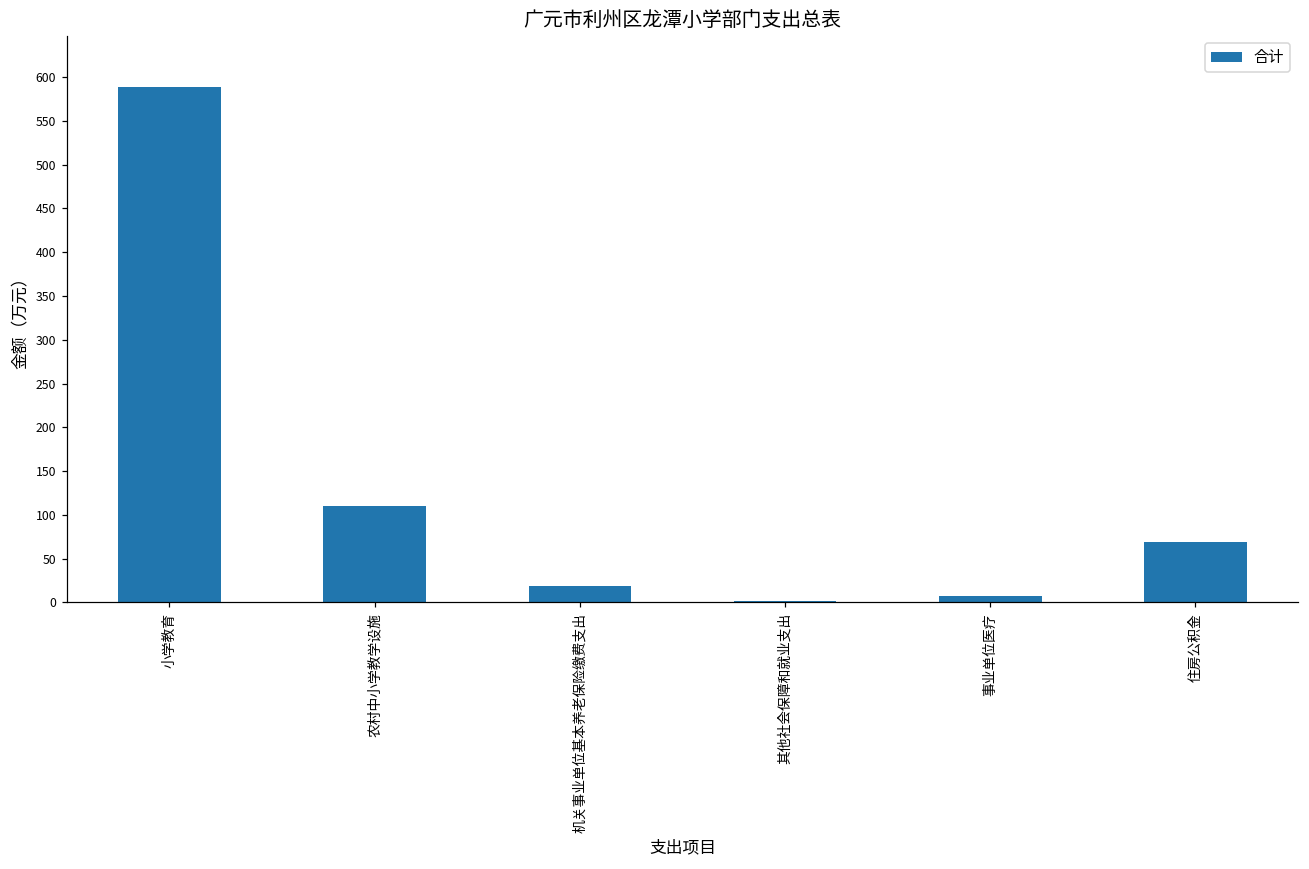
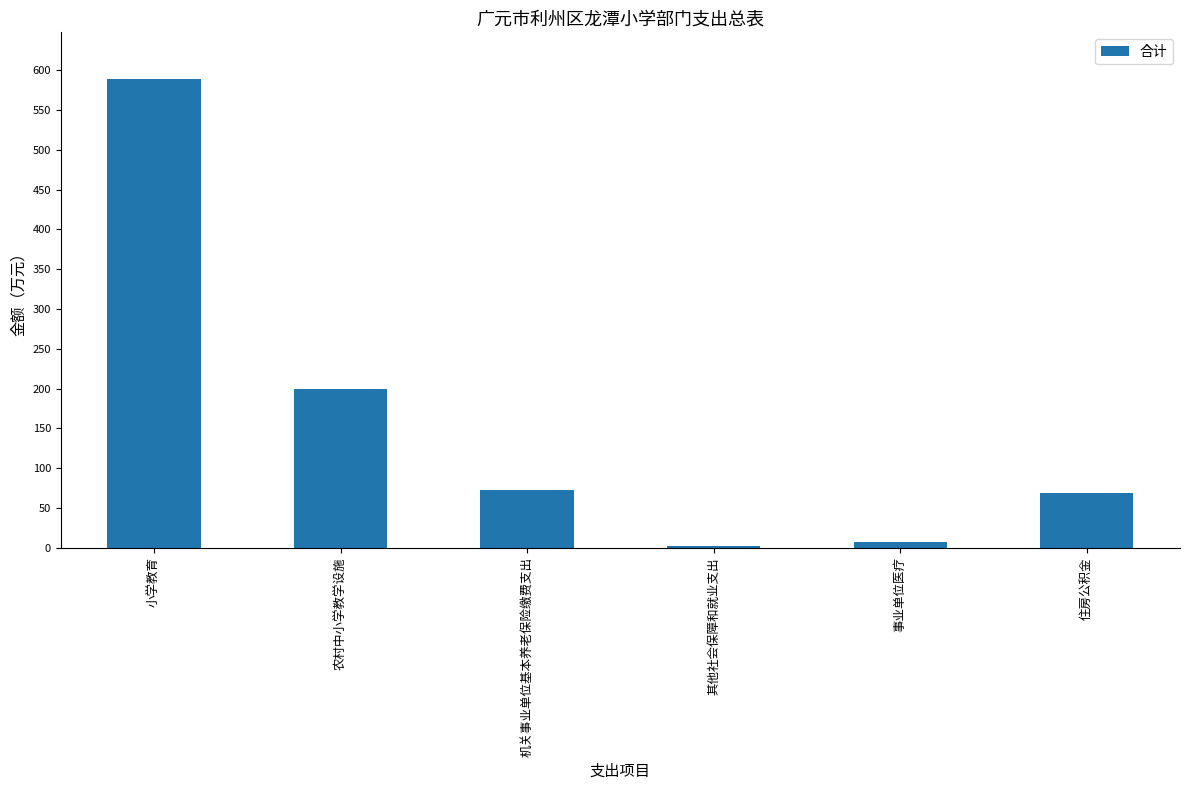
农村中小学教学设施: 110 -> 200
机关事业单位基本养老保险缴费支出: 20 -> 70
